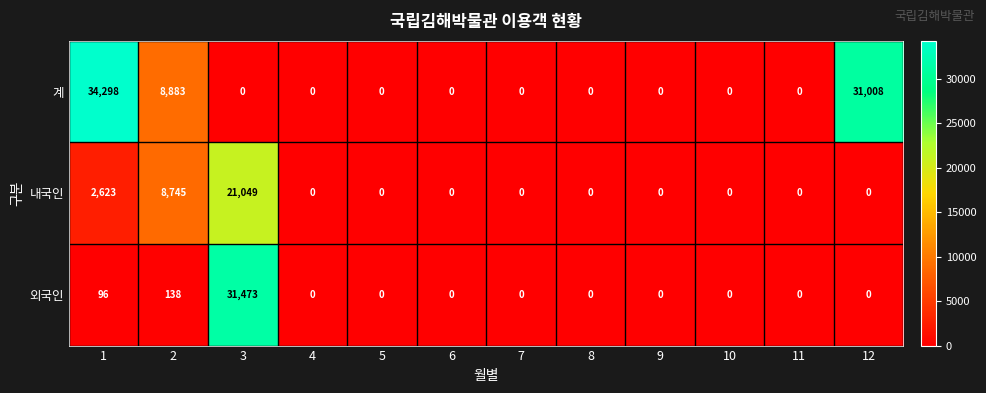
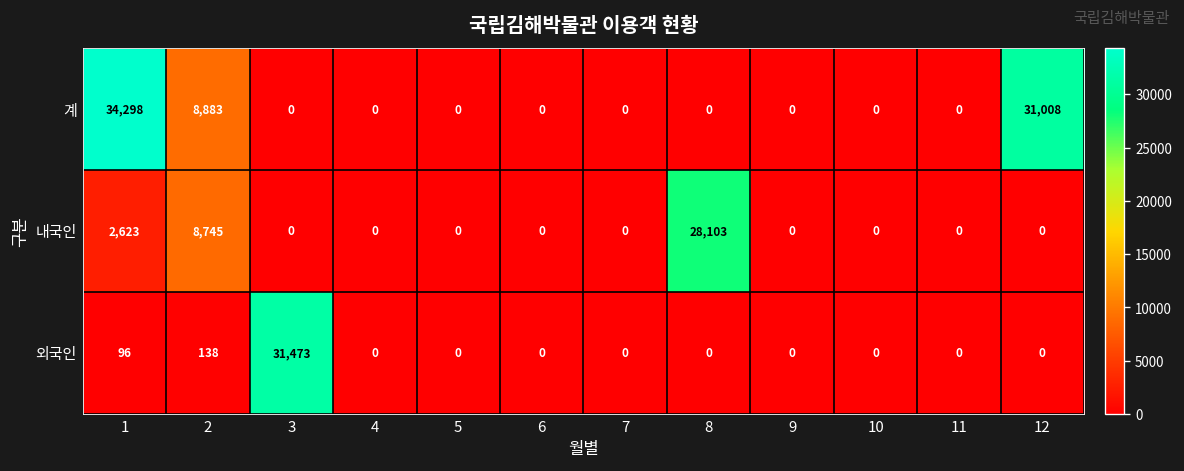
내국인, 3: 21,049 -> 0
내국인, 8: 0 -> 28,103
